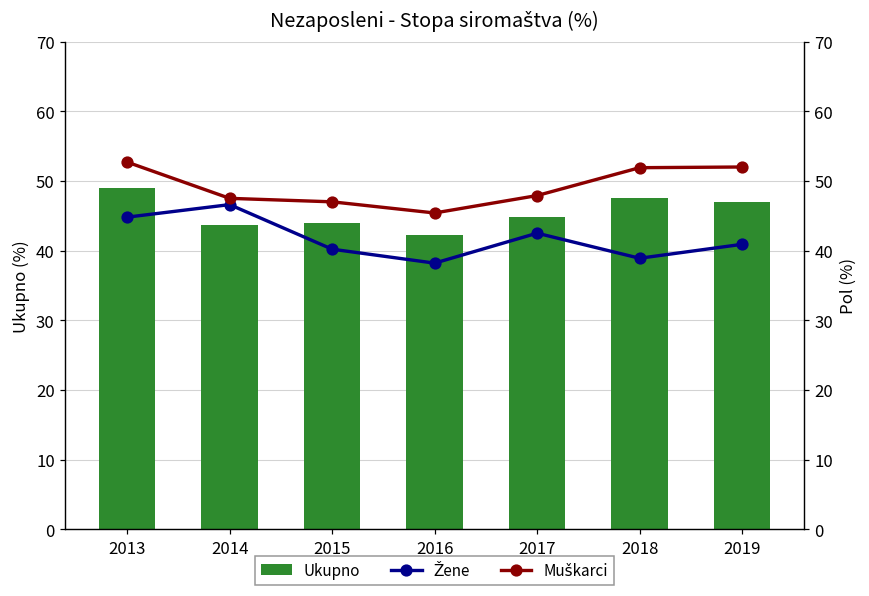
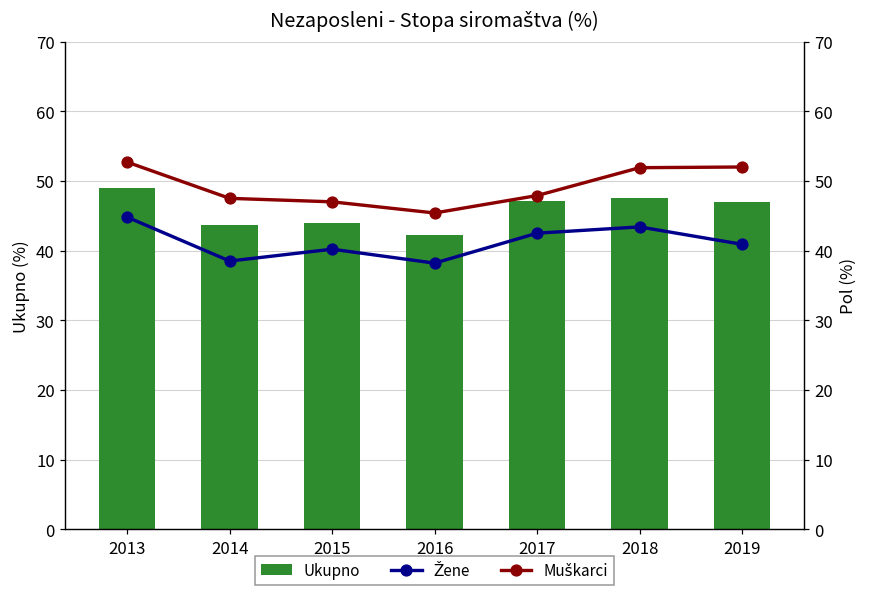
Ukupno, 2017: 45 -> 47
Žene, 2014: 47 -> 39
Žene, 2018: 39 -> 43
